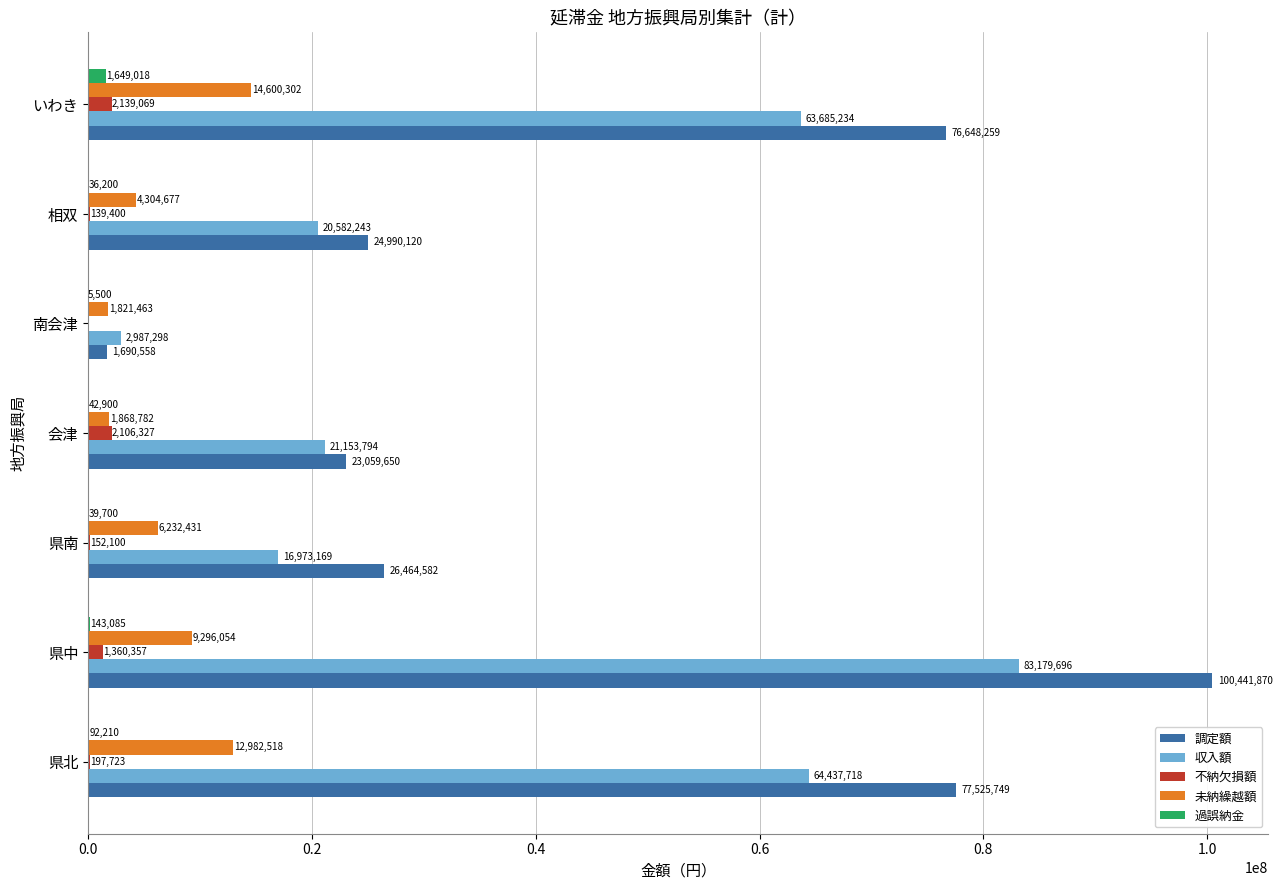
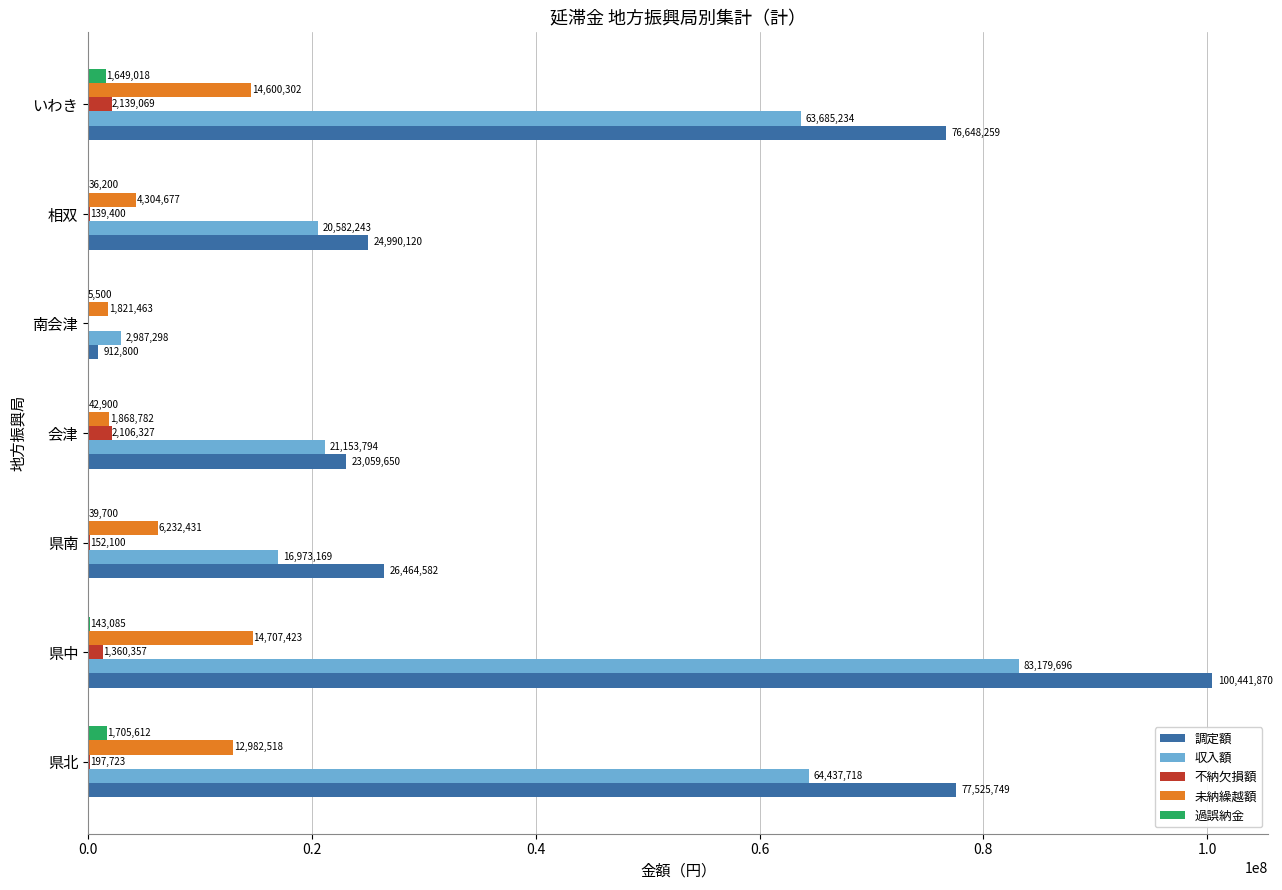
調定額, 南会津: 1,690,558 -> 912,800
未納繰越額, 県中: 9,296,054 -> 14,707,423
過誤納金, 県北: 92,210 -> 1,705,612
